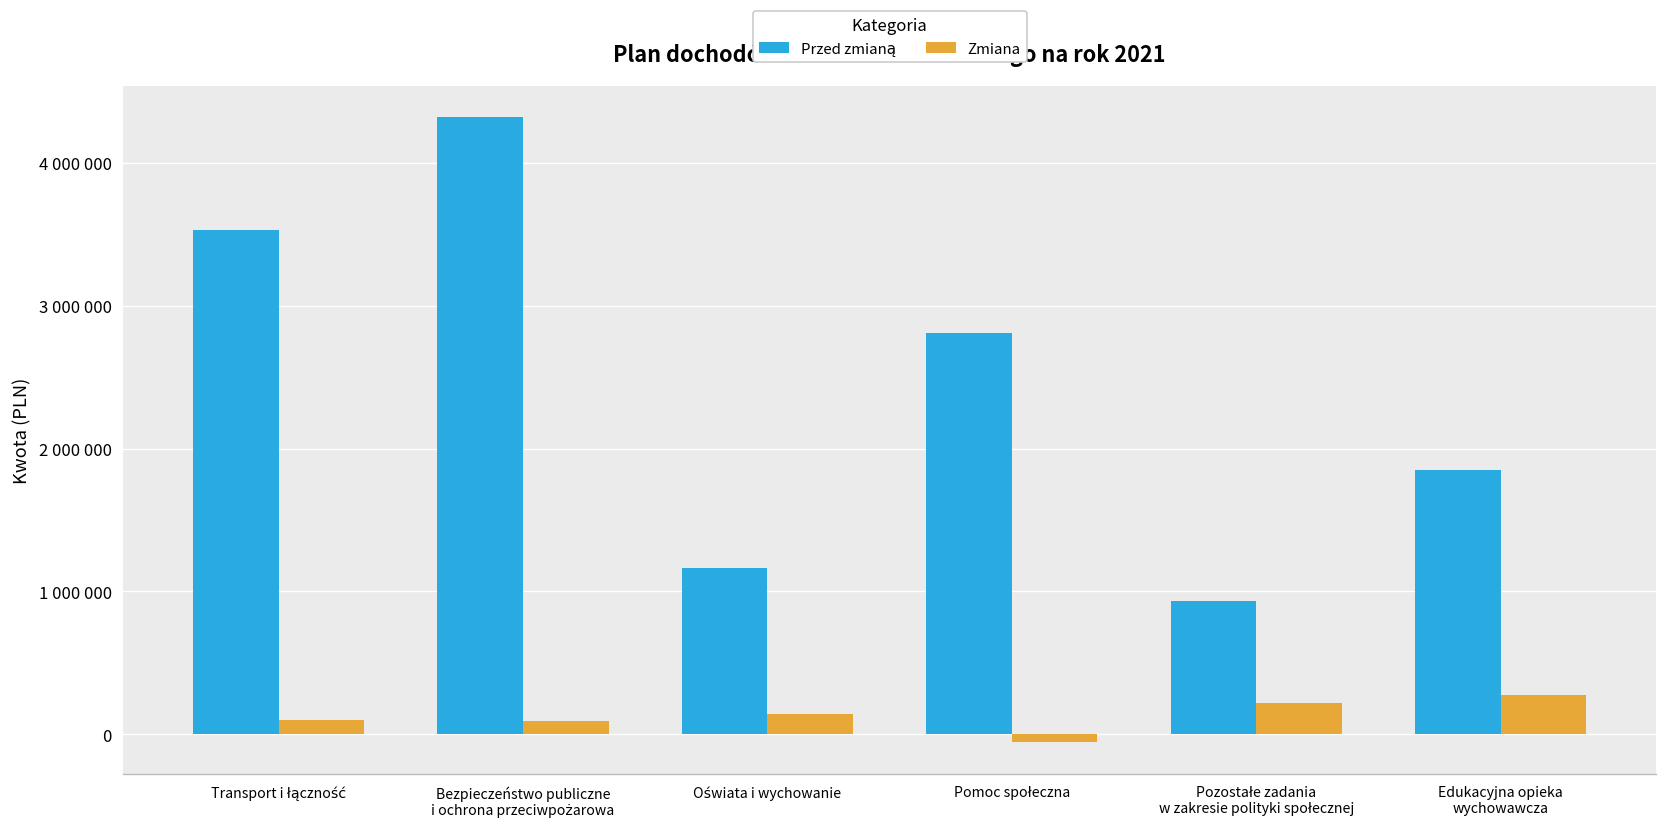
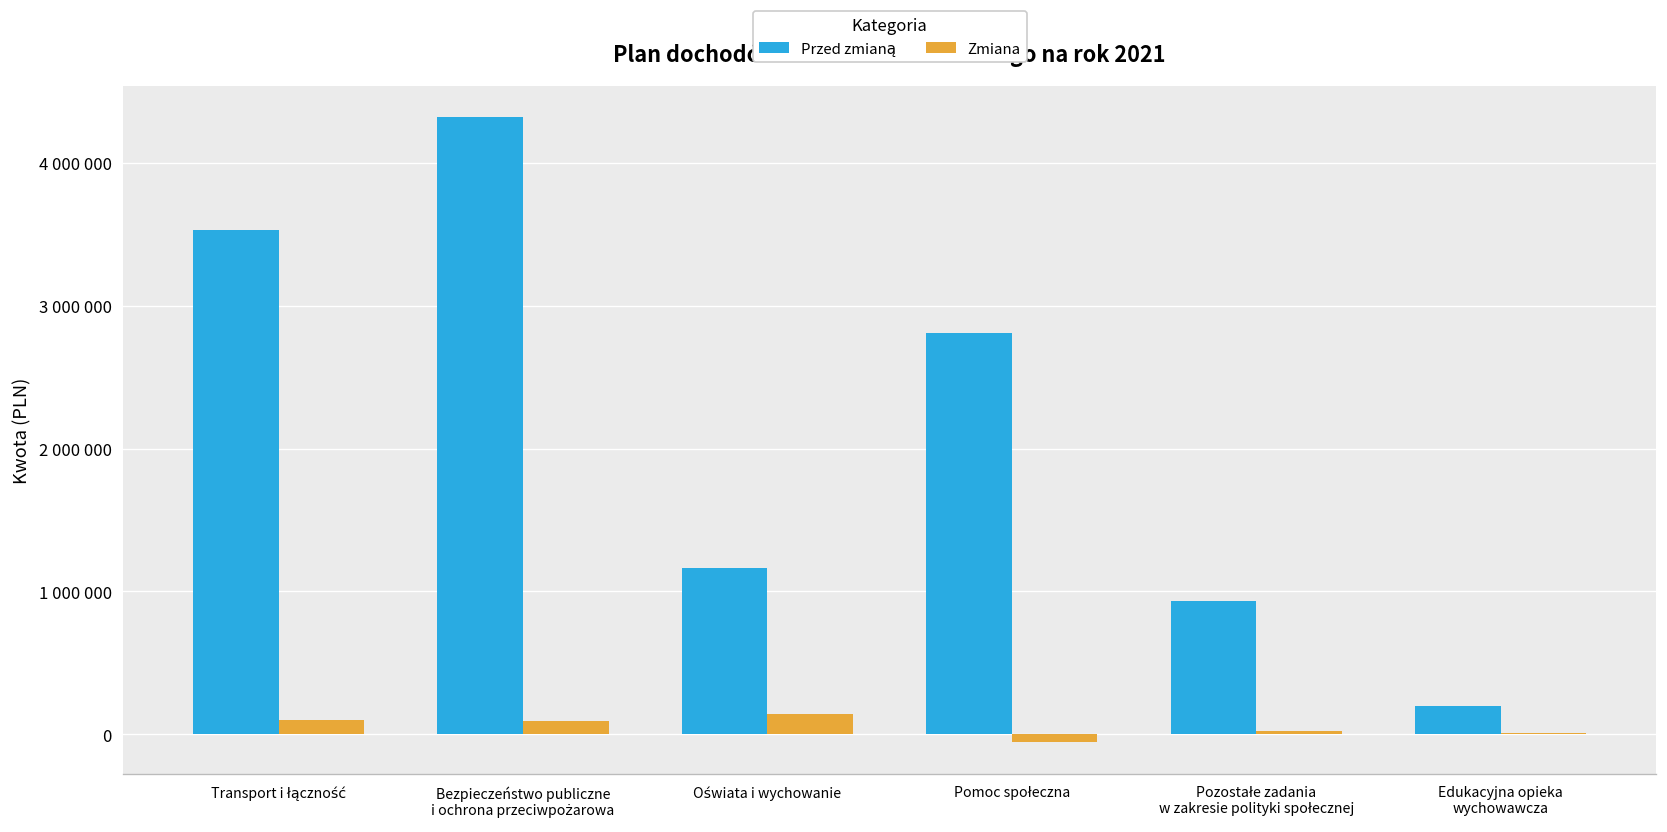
Zmiana, Pozostałe zadania w zakresie polityki społecznej: 220000 -> 20000
Przed zmianą, Edukacyjna opieka wychowawcza: 1850000 -> 200000
Zmiana, Edukacyjna opieka wychowawcza: 280000 -> 10000
